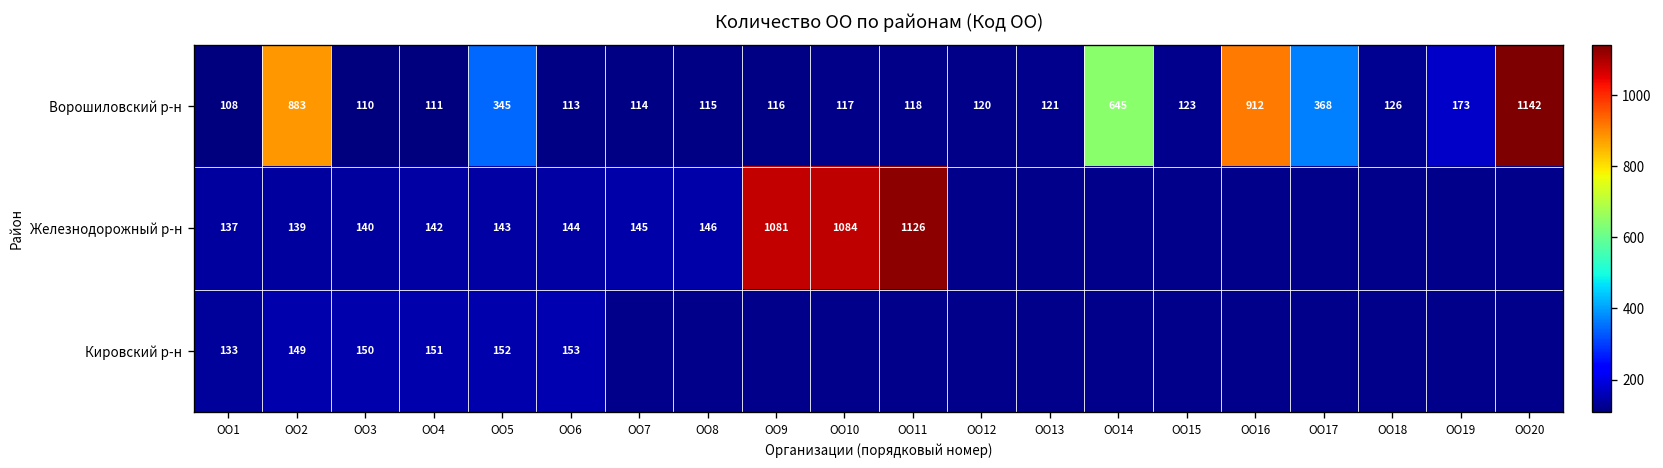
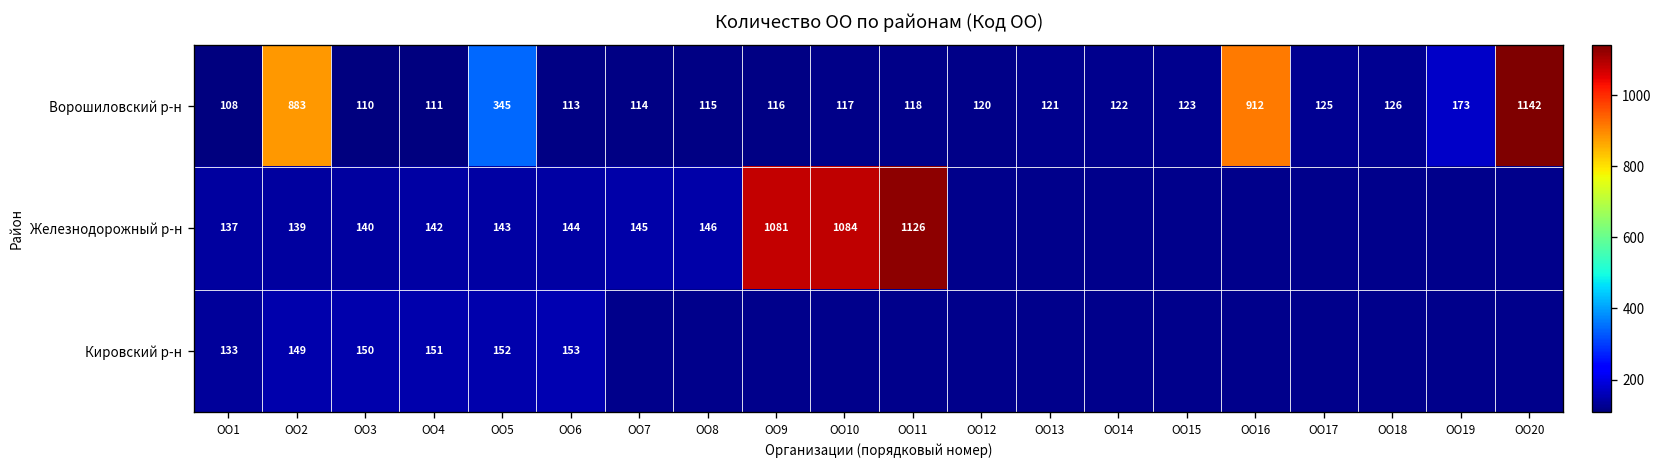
Ворошиловский р-н, ОО14: 645 -> 122
Ворошиловский р-н, ОО17: 368 -> 125
